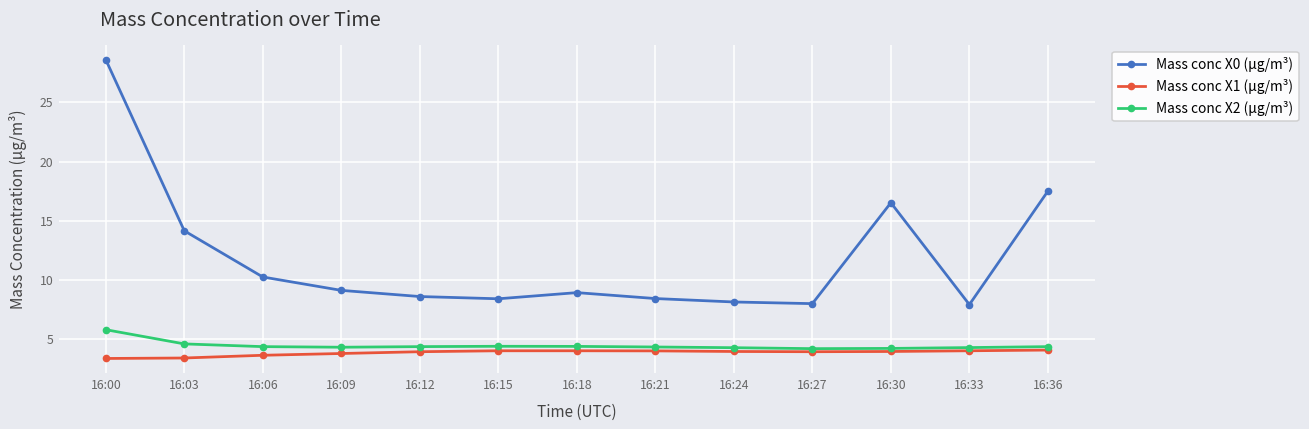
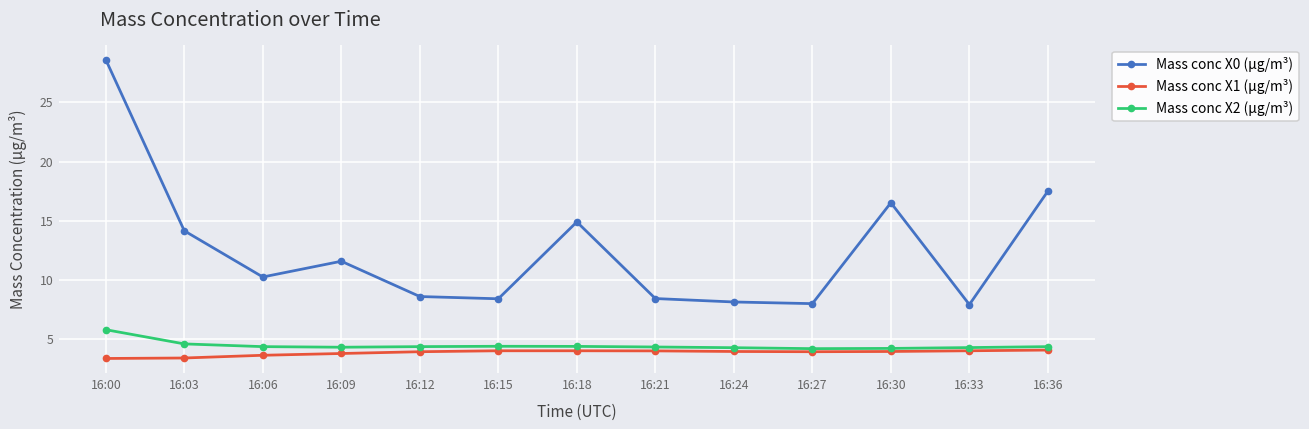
Mass conc X0 (μg/m³), 16:09: 9.1 -> 11.6
Mass conc X0 (μg/m³), 16:18: 8.9 -> 14.9
